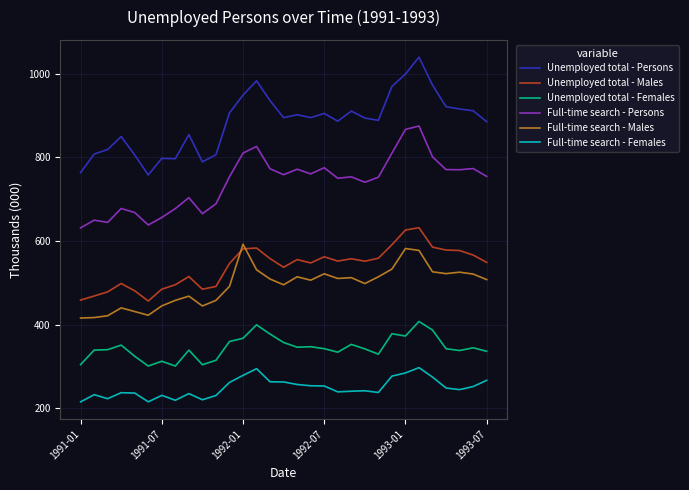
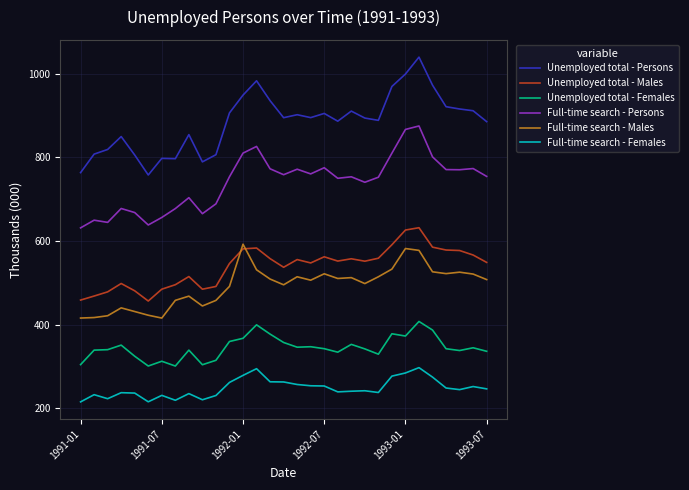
Full-time search - Males, 1991-07: 440 -> 420
Full-time search - Females, 1993-07: 270 -> 250
